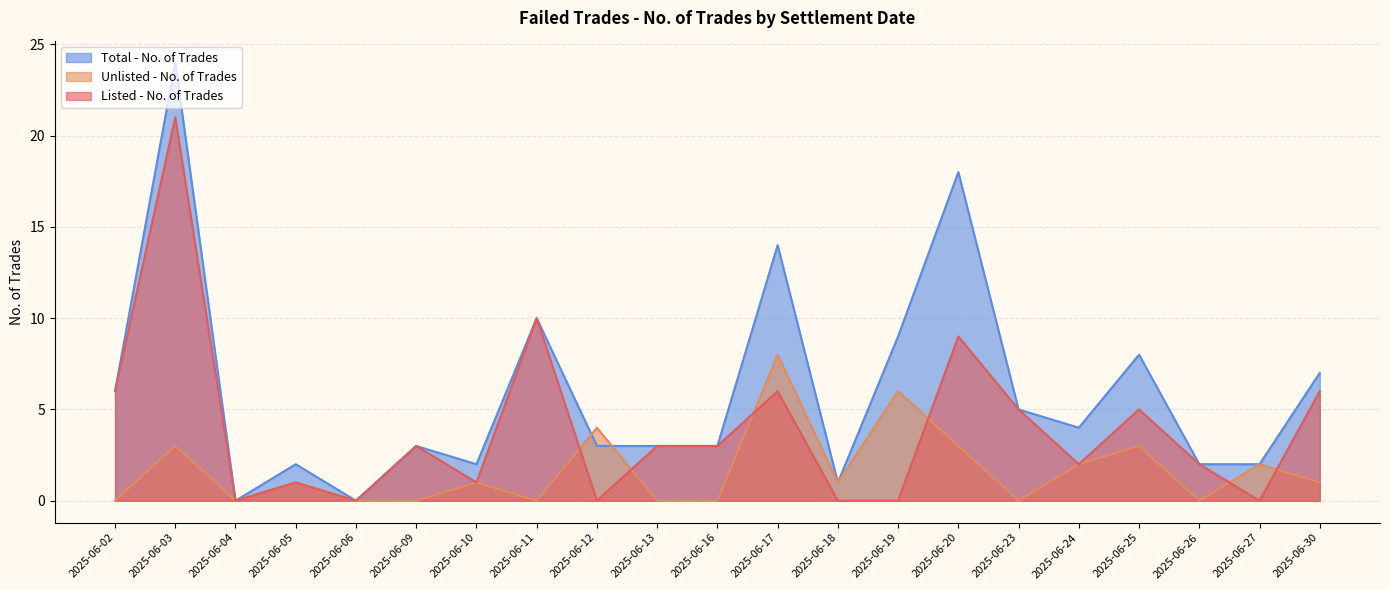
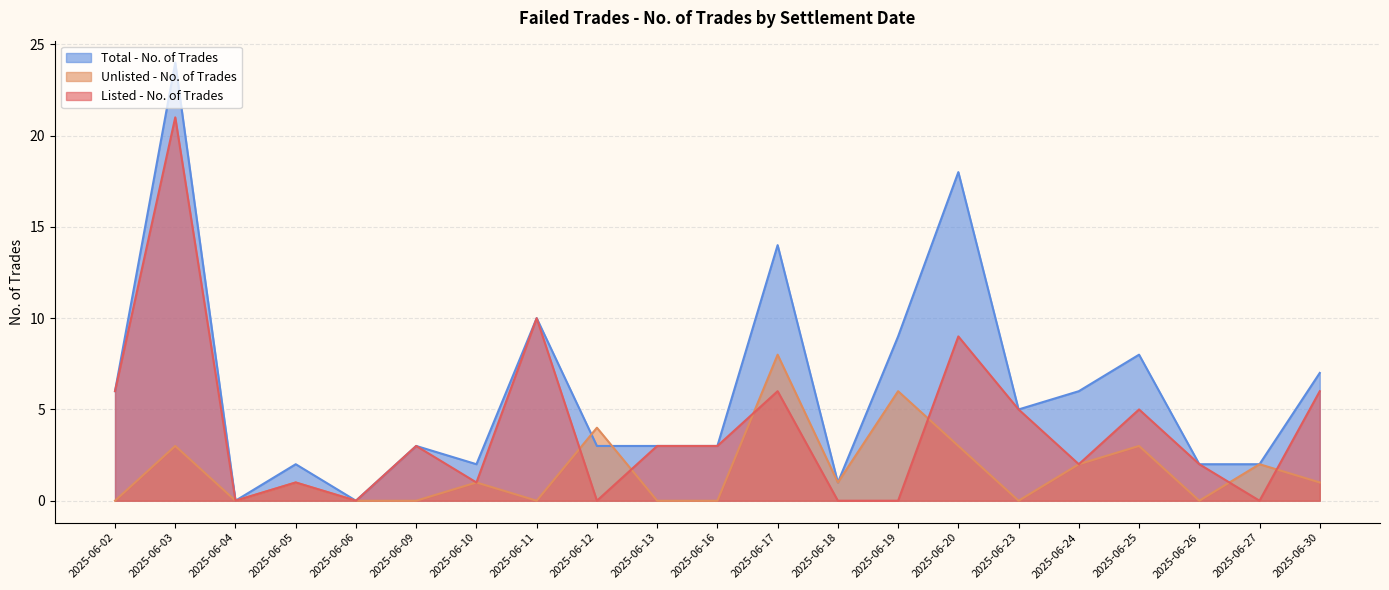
Total - No. of Trades, 2025-06-24: 4 -> 6
